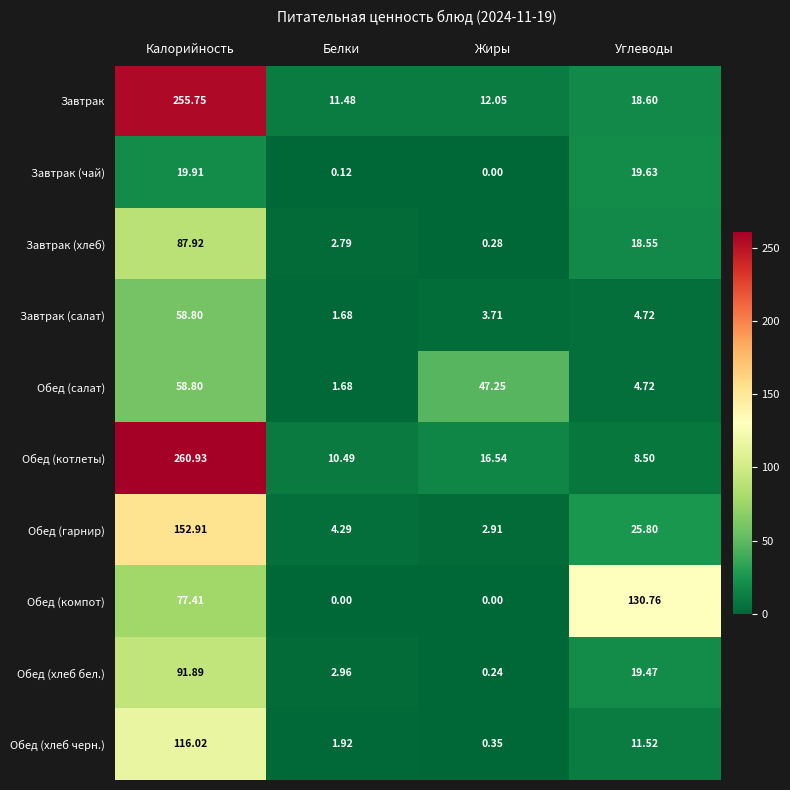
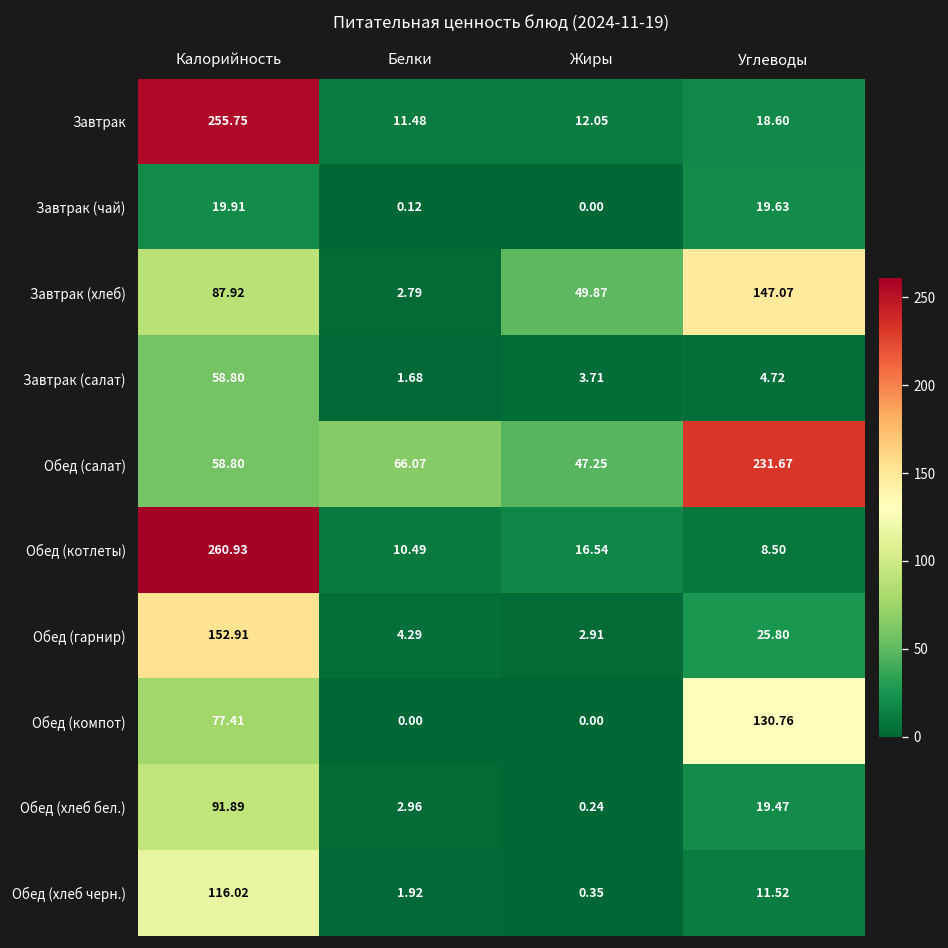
Завтрак (хлеб), Жиры: 0.28 -> 49.87
Завтрак (хлеб), Углеводы: 18.55 -> 147.07
Обед (салат), Белки: 1.68 -> 66.07
Обед (салат), Углеводы: 4.72 -> 231.67
